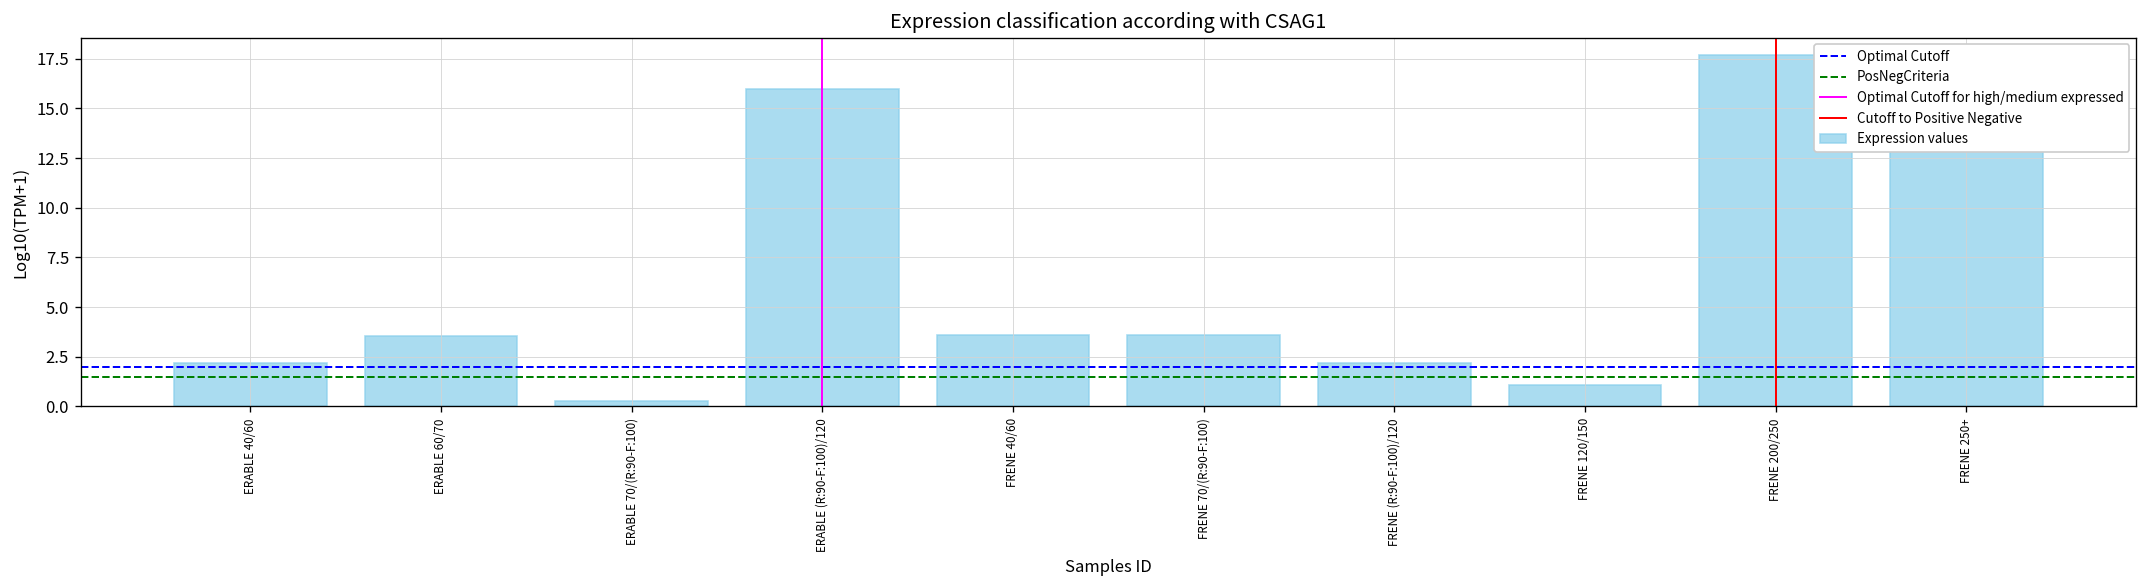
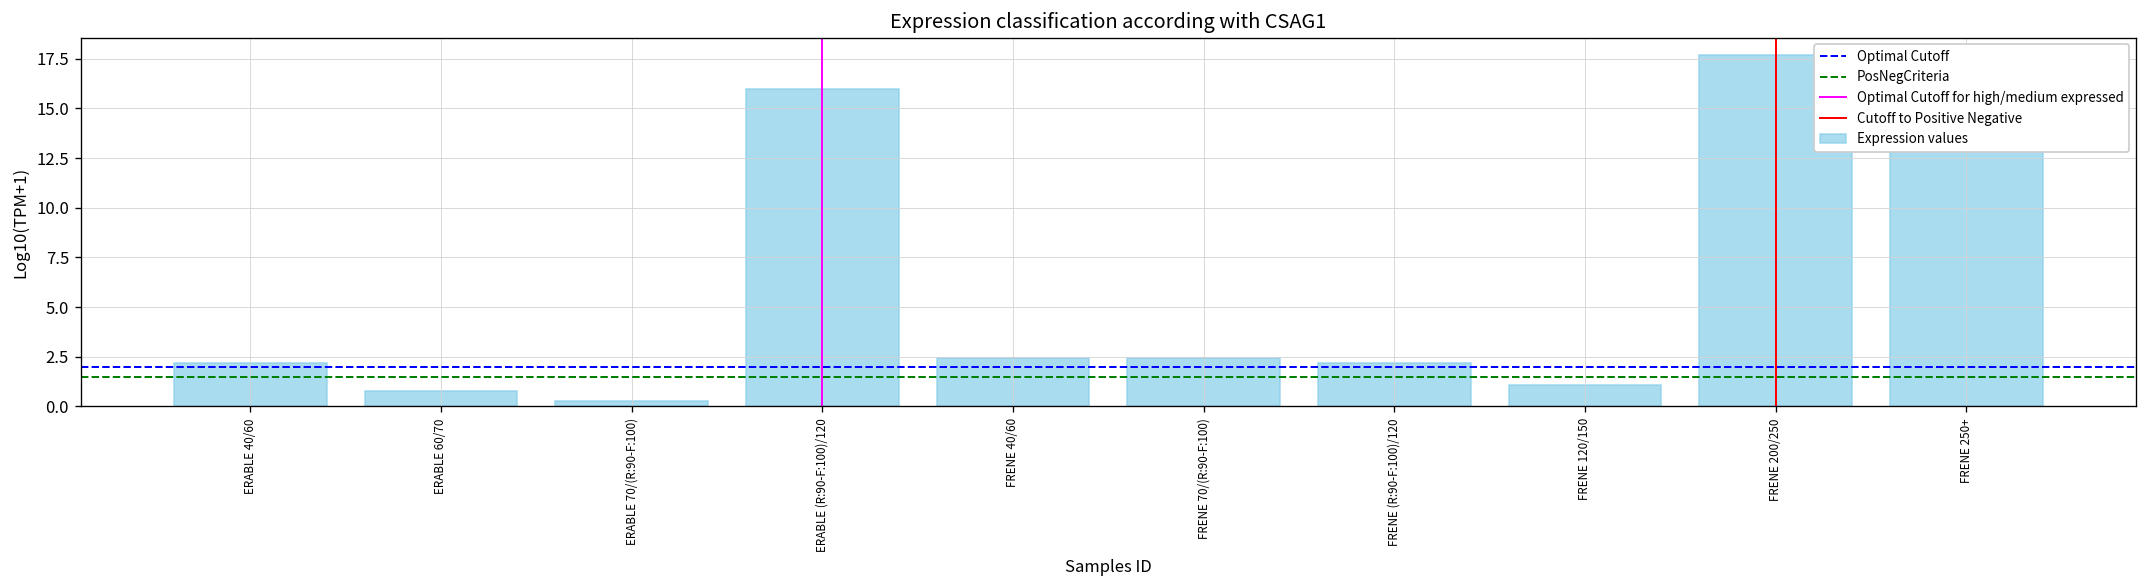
ERABLE 60/70: 3.6 -> 0.8
FRENE 40/60: 3.6 -> 2.4
FRENE 70/(R:90-F:100): 3.6 -> 2.4
